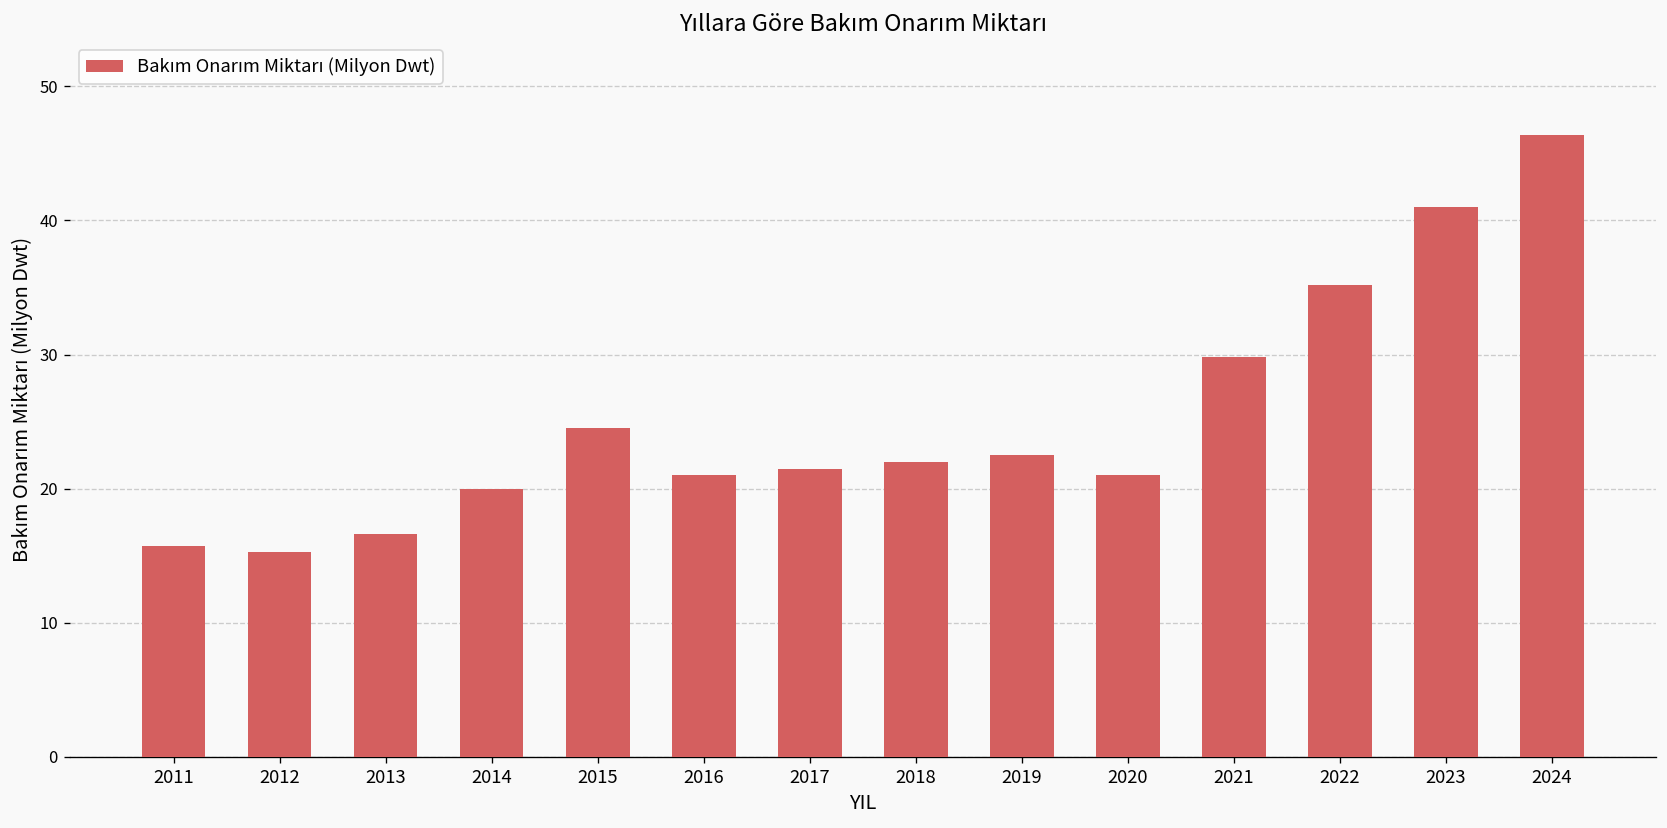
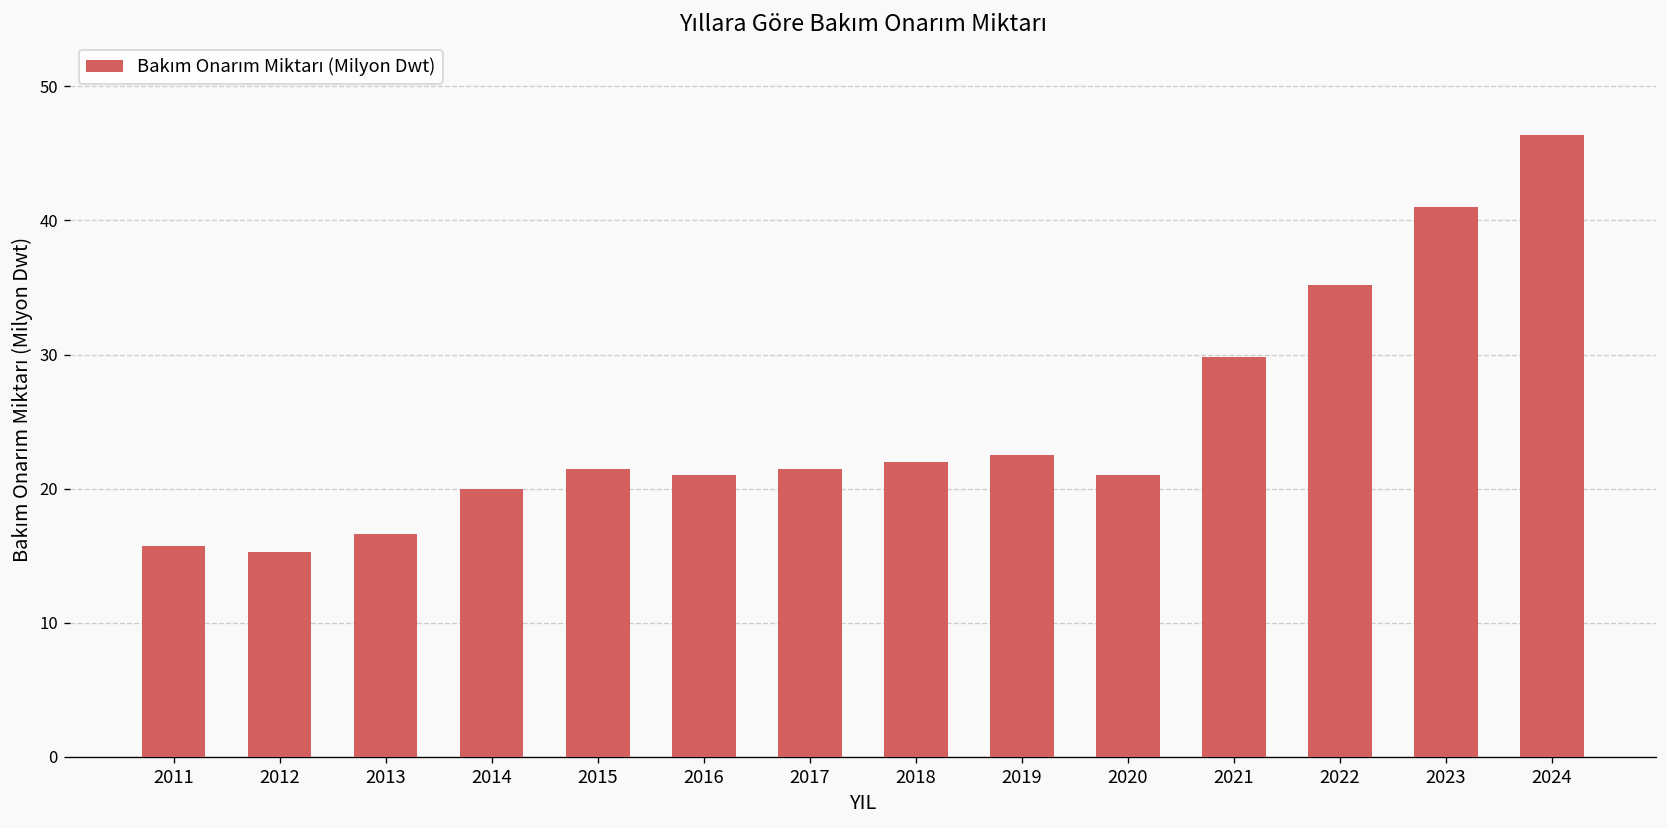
2015: 24.5 -> 21.5
